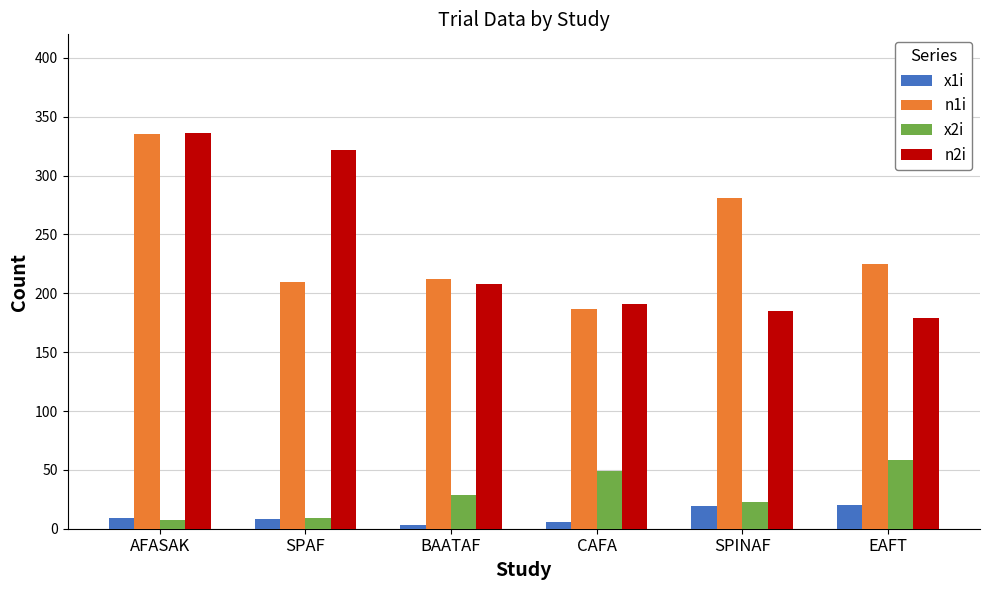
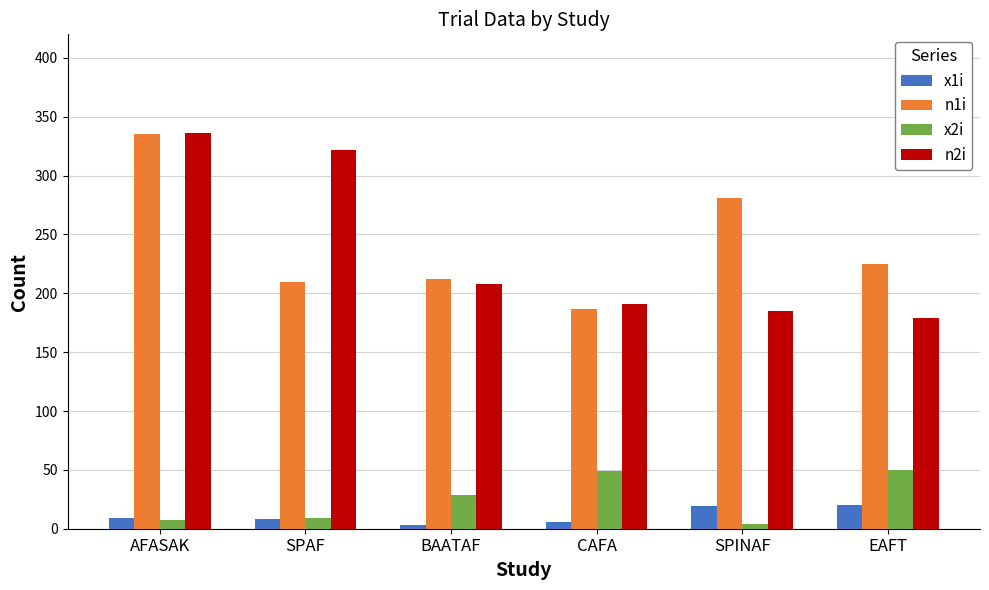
x2i, SPINAF: 23 -> 4
x2i, EAFT: 58 -> 50
